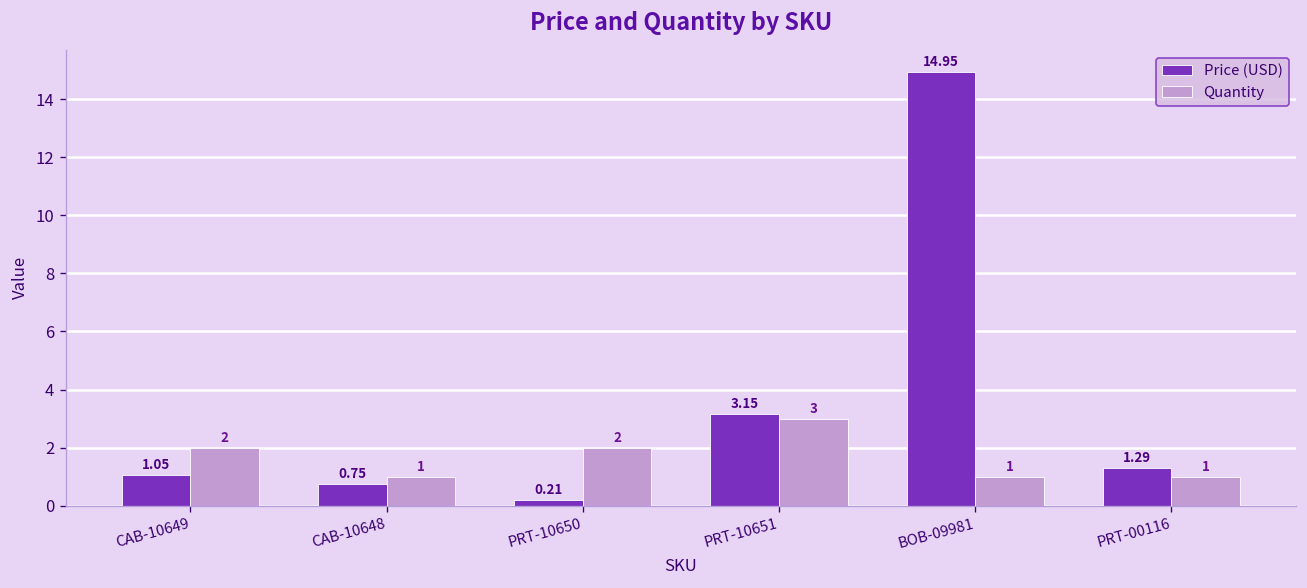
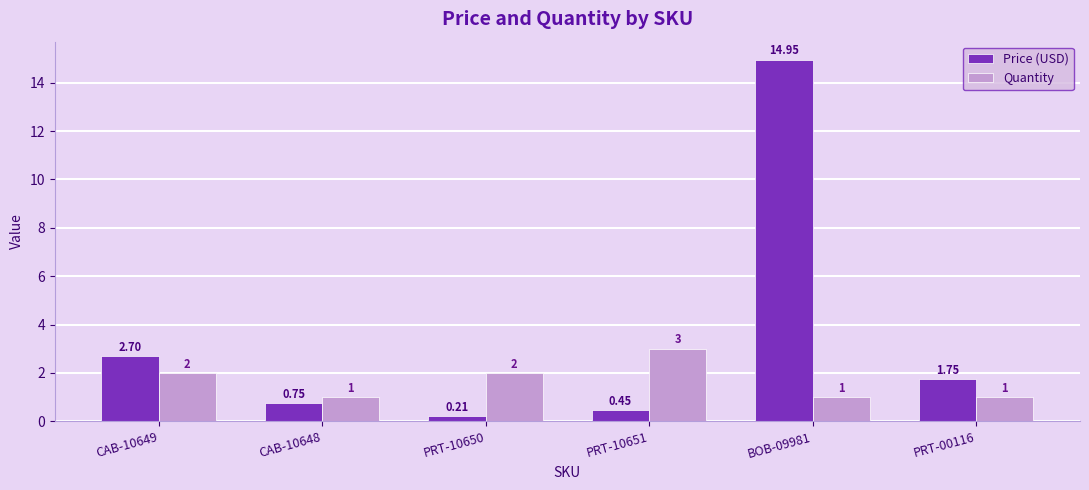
Price (USD), CAB-10649: 1.05 -> 2.70
Price (USD), PRT-10651: 3.15 -> 0.45
Price (USD), PRT-00116: 1.29 -> 1.75
